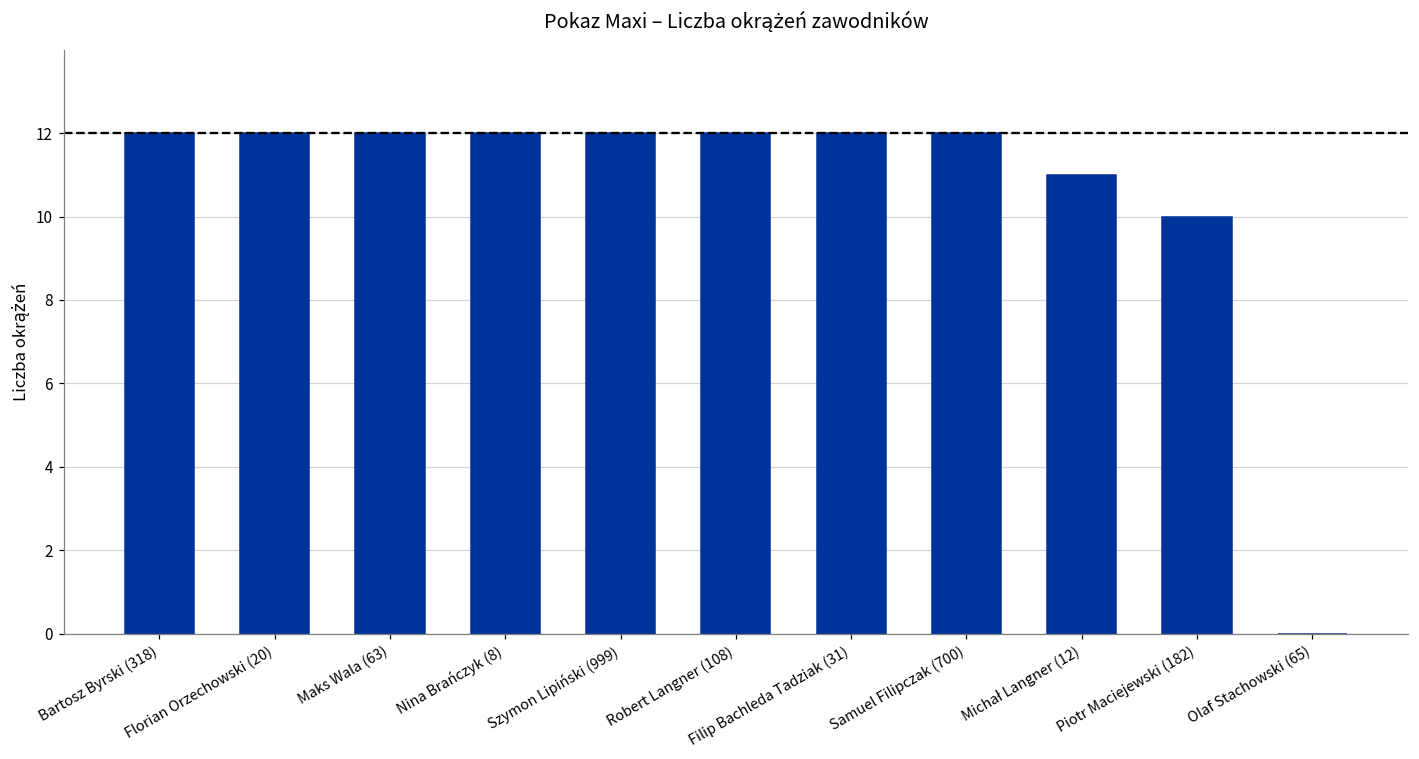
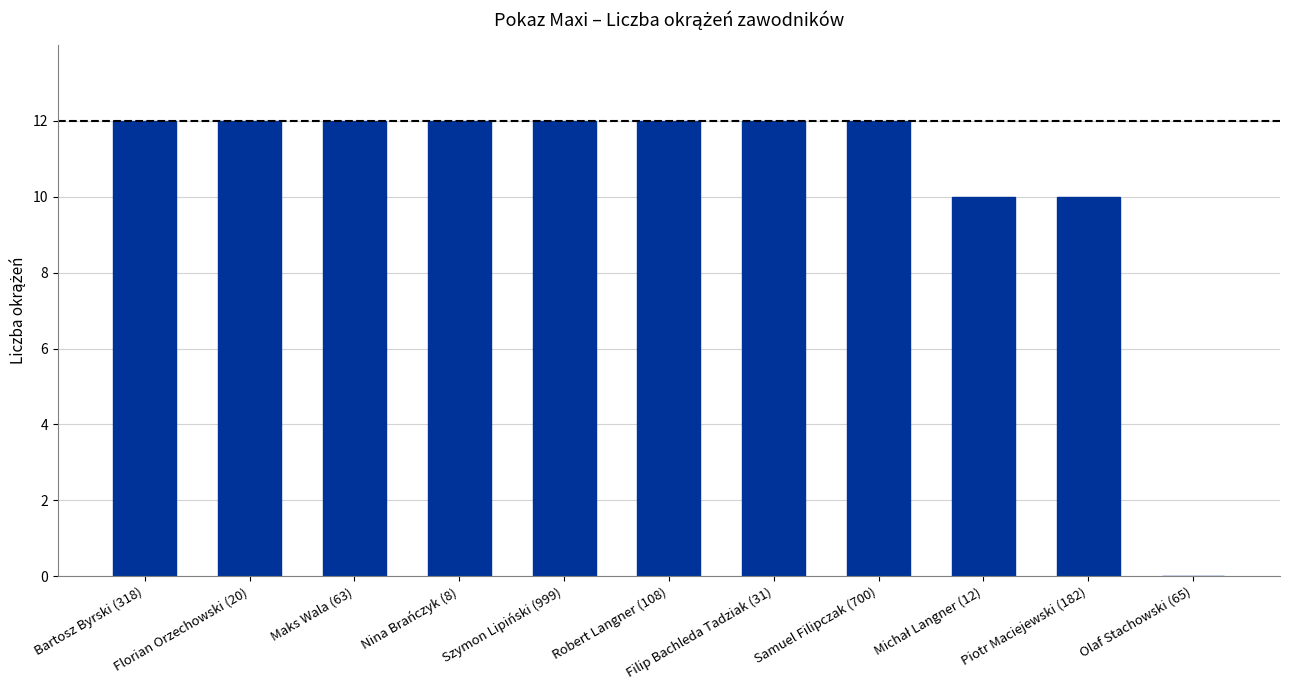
Michał Langner (12): 11 -> 10
